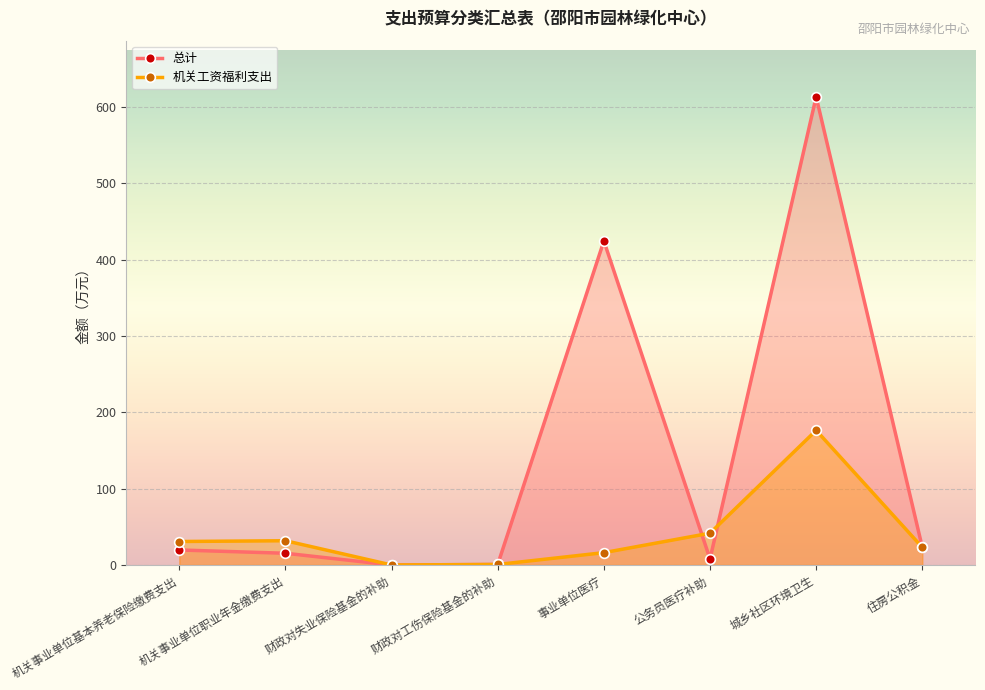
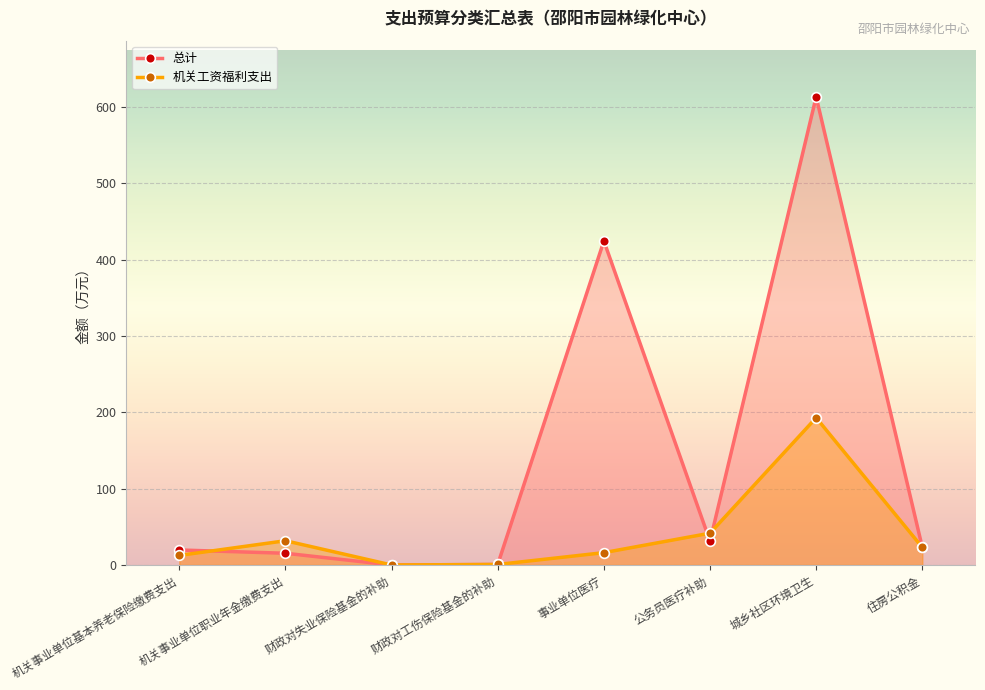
机关工资福利支出, 机关事业单位基本养老保险缴费支出: 30 -> 10
总计, 公务员医疗补助: 10 -> 30
机关工资福利支出, 城乡社区环境卫生: 180 -> 190
